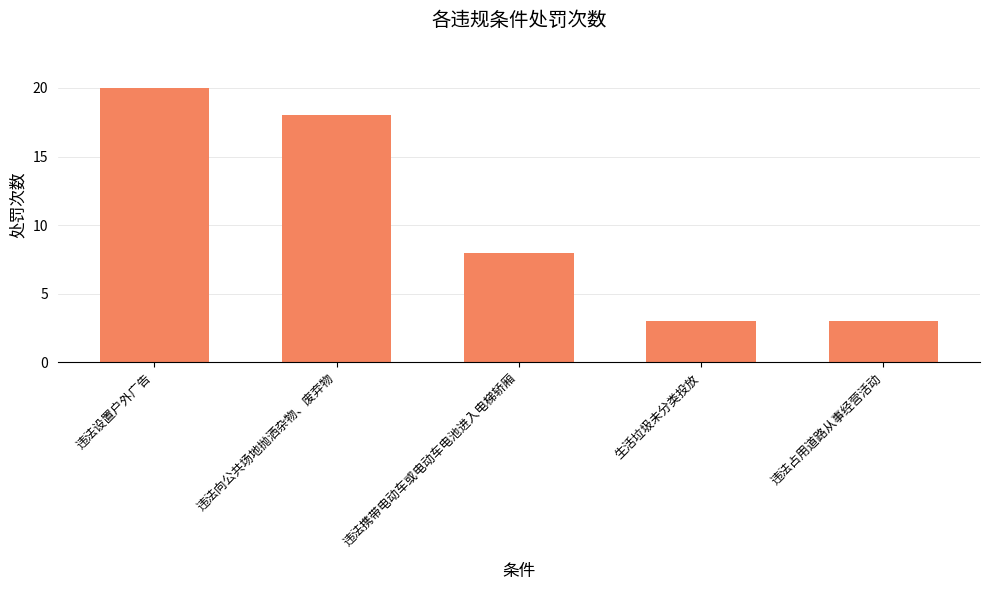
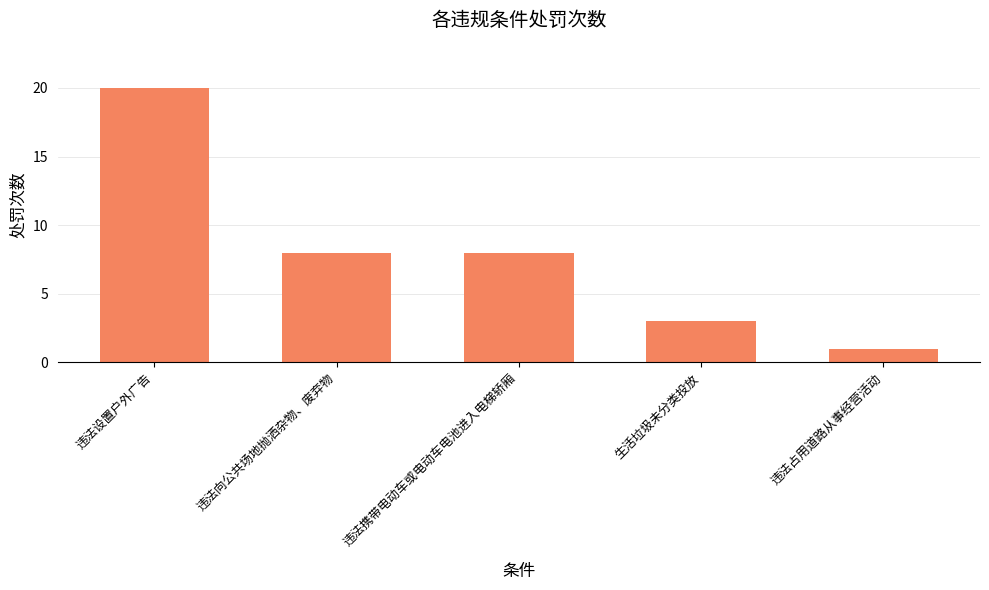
违法向公共场地抛洒杂物、废弃物: 18 -> 8
违法占用道路从事经营活动: 3 -> 1
